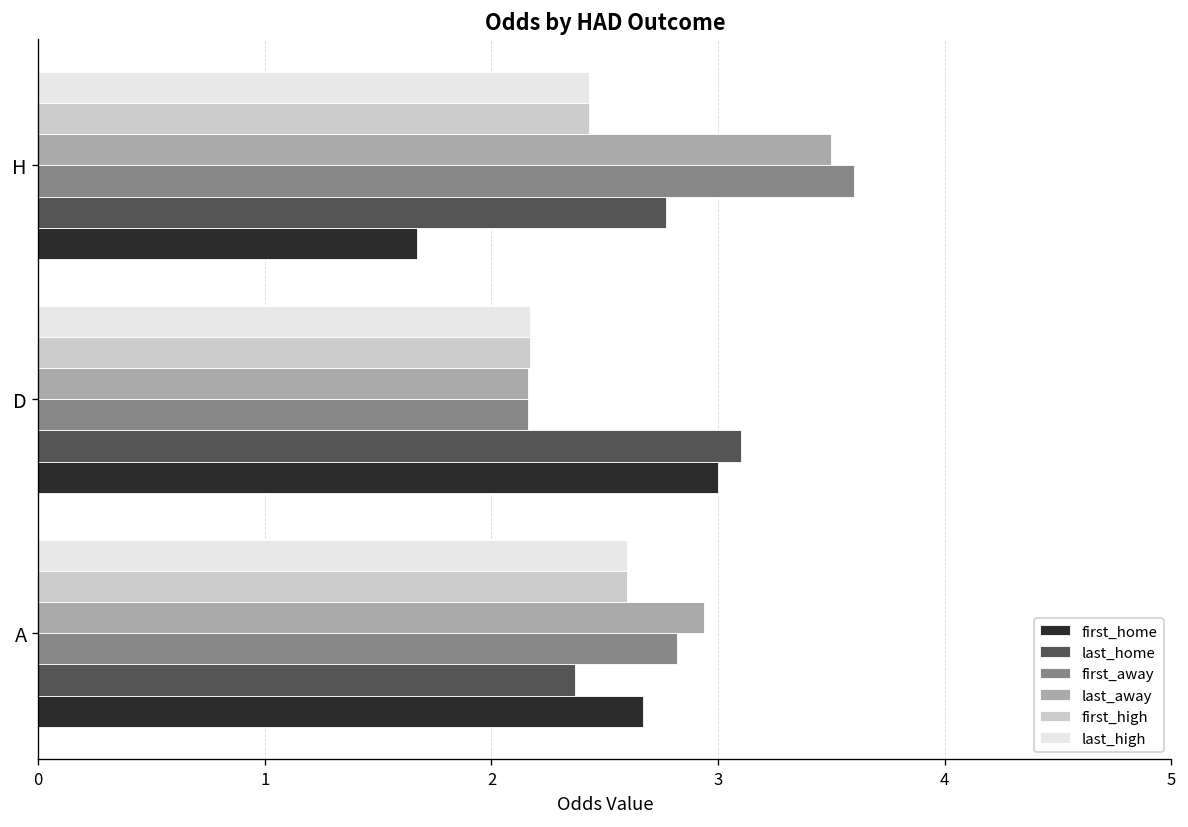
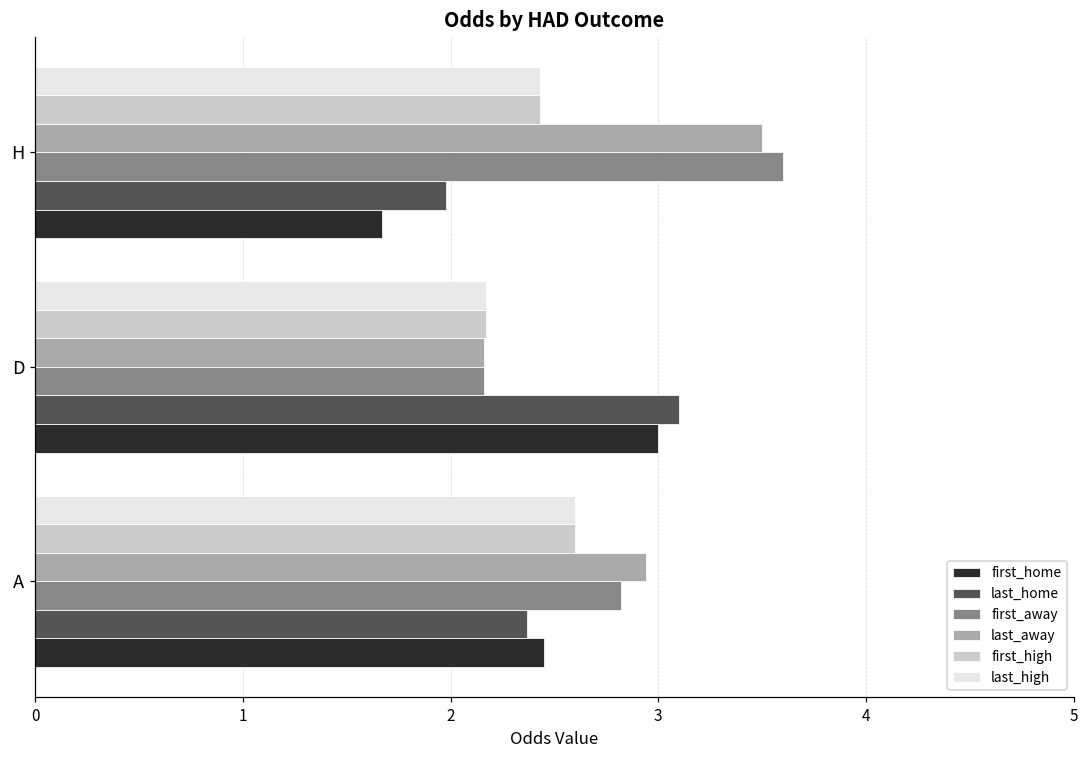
last_home, H: 2.77 -> 1.98
first_home, A: 2.67 -> 2.45
